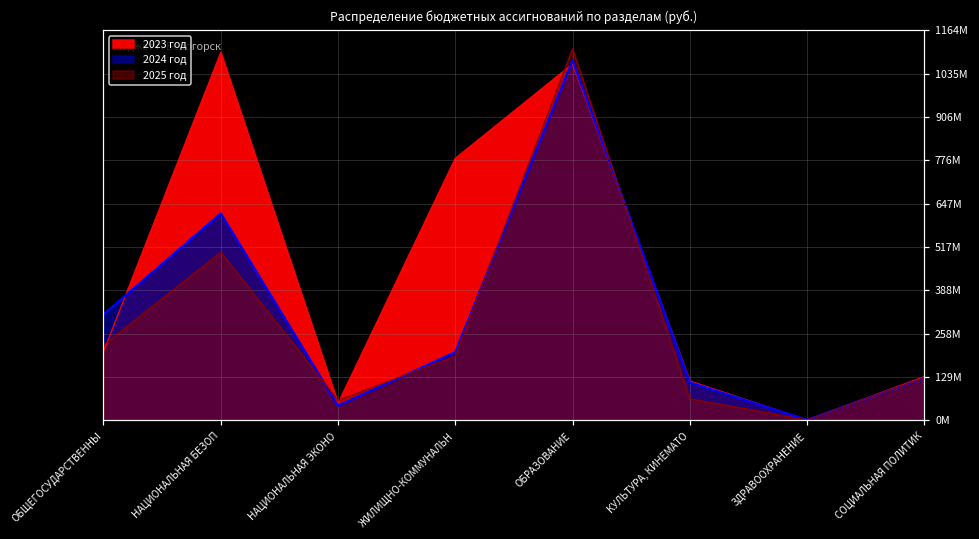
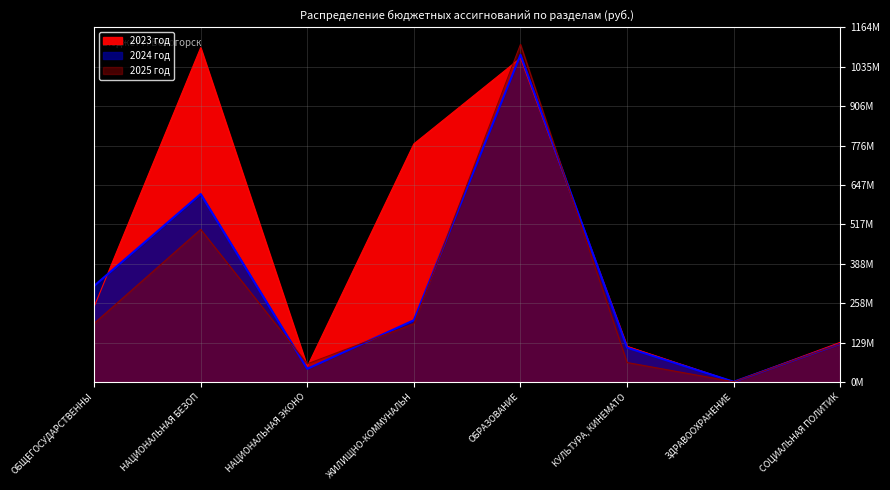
2023 год, ОБЩЕГОСУДАРСТВЕННЫ: 200000000 -> 250000000
2025 год, ОБЩЕГОСУДАРСТВЕННЫ: 220000000 -> 190000000
